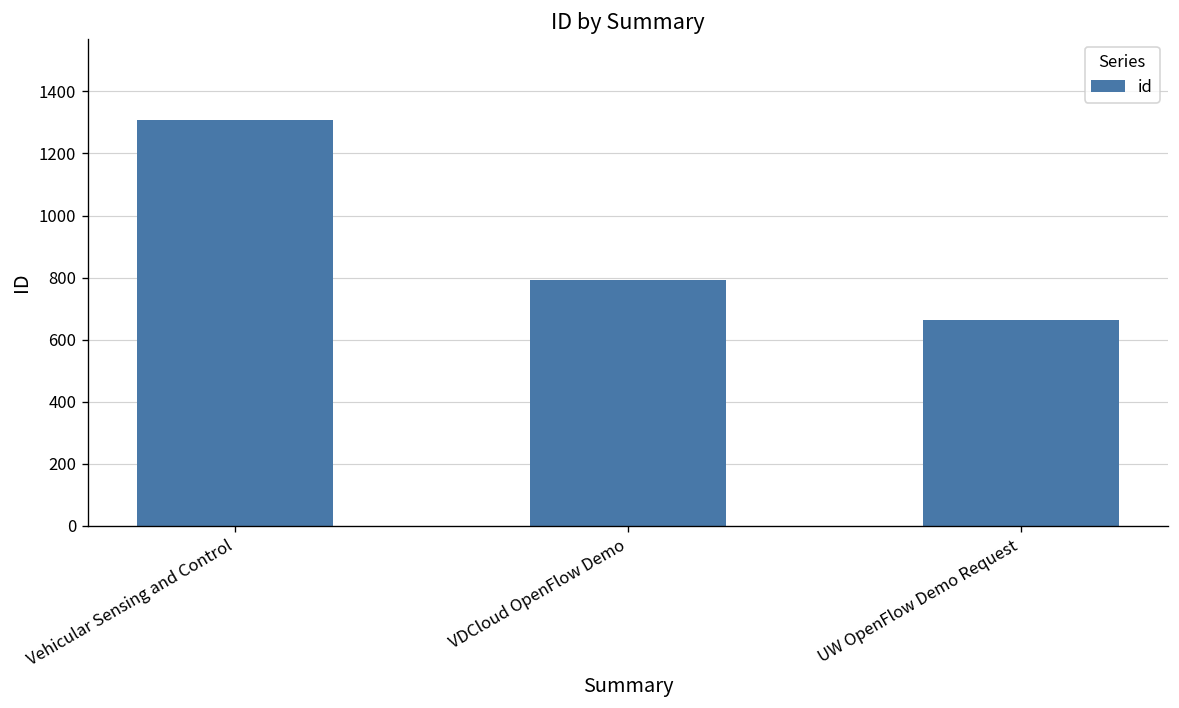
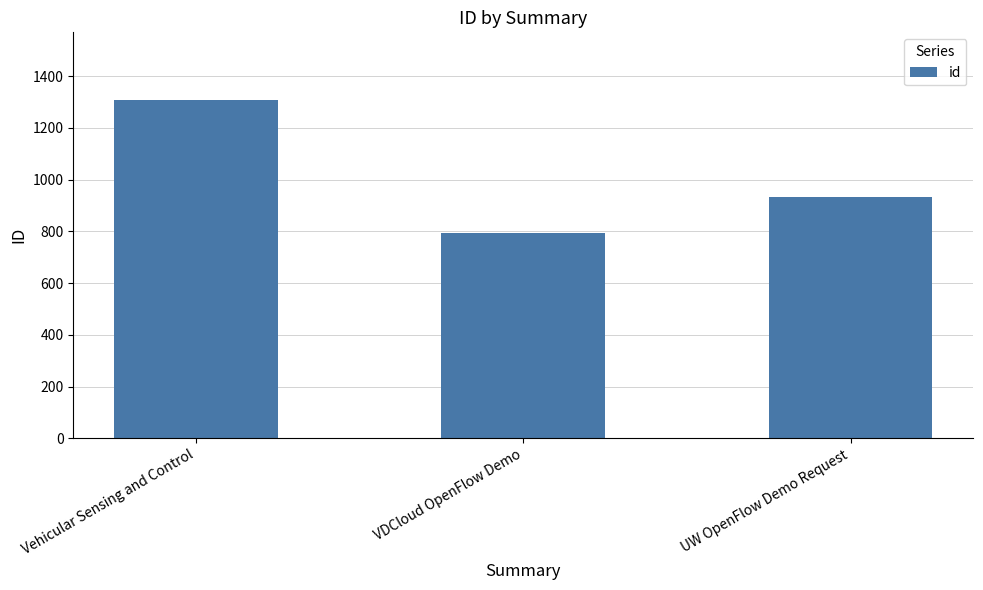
UW OpenFlow Demo Request: 670 -> 930
